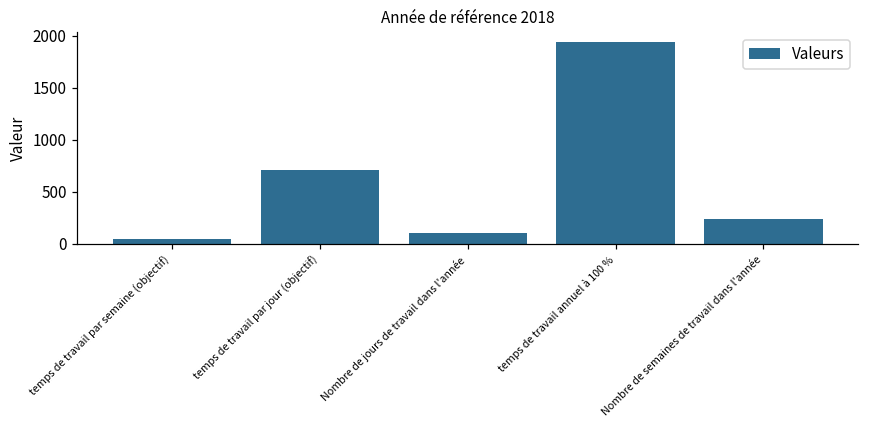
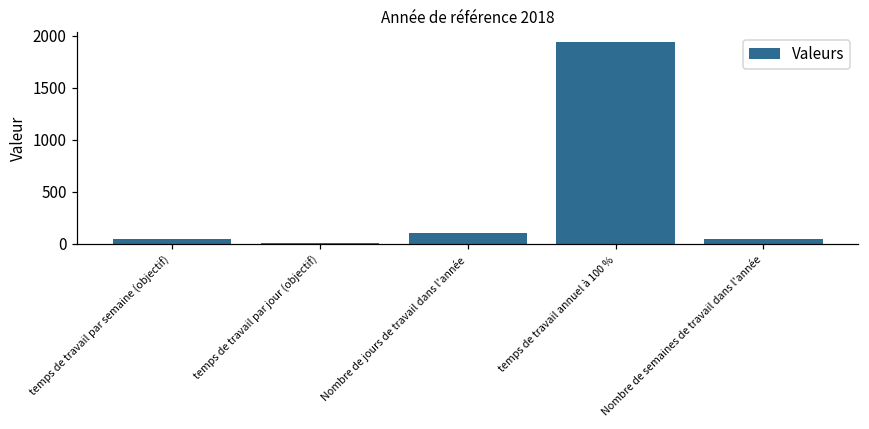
temps de travail par jour (objectif): 700 -> 0
Nombre de semaines de travail dans l'année: 200 -> 0
